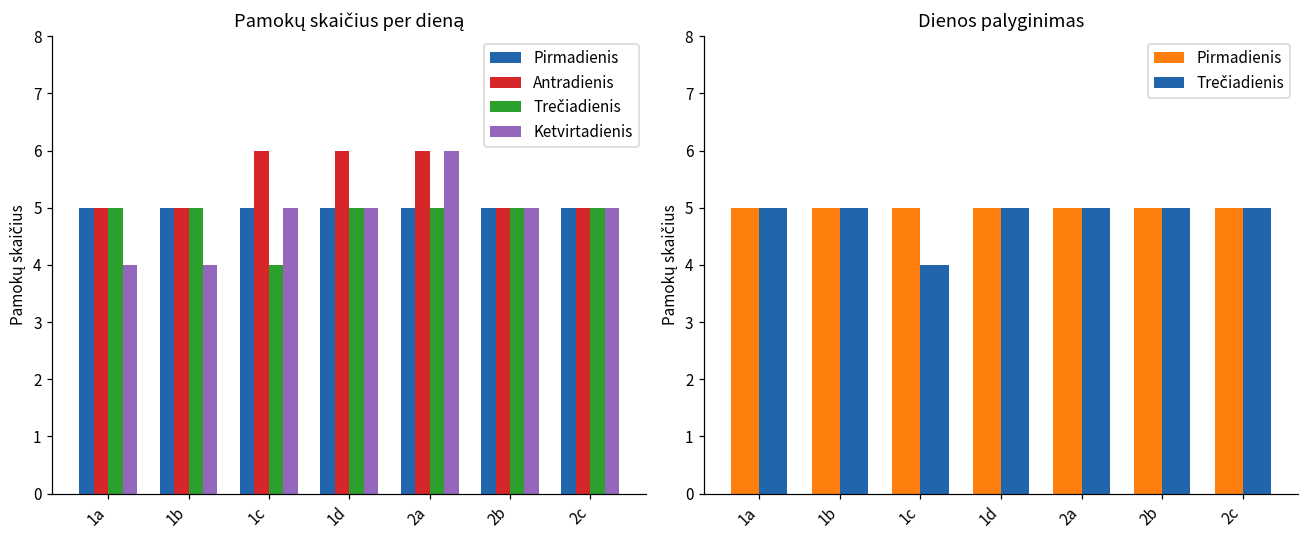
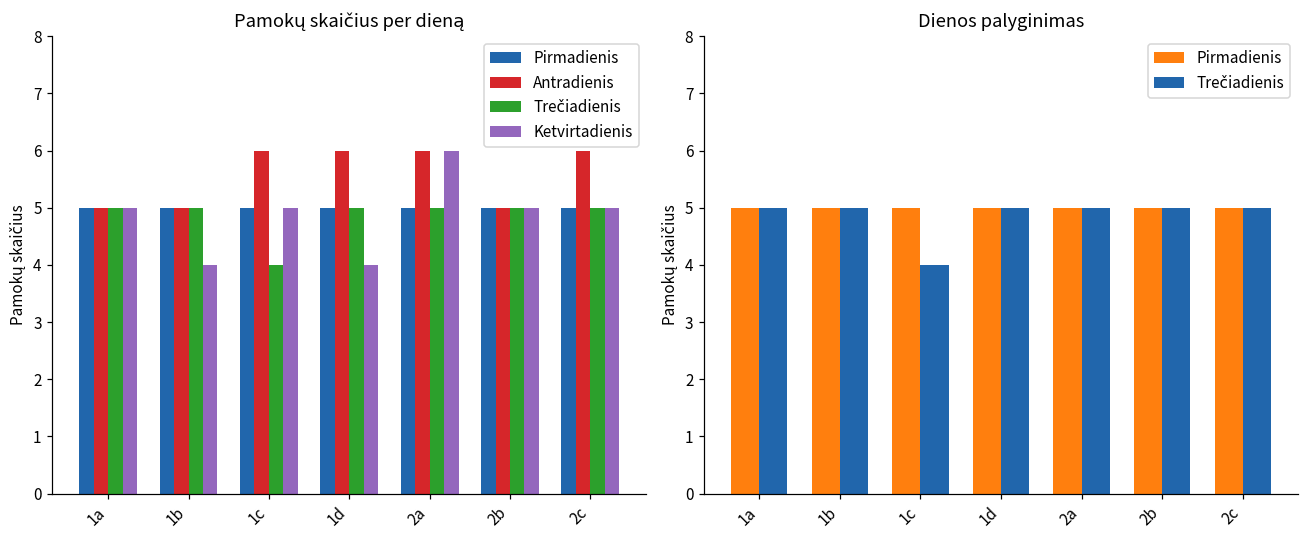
Pamokų skaičius per dieną, Ketvirtadienis, 1a: 4 -> 5
Pamokų skaičius per dieną, Ketvirtadienis, 1d: 5 -> 4
Pamokų skaičius per dieną, Antradienis, 2c: 5 -> 6
